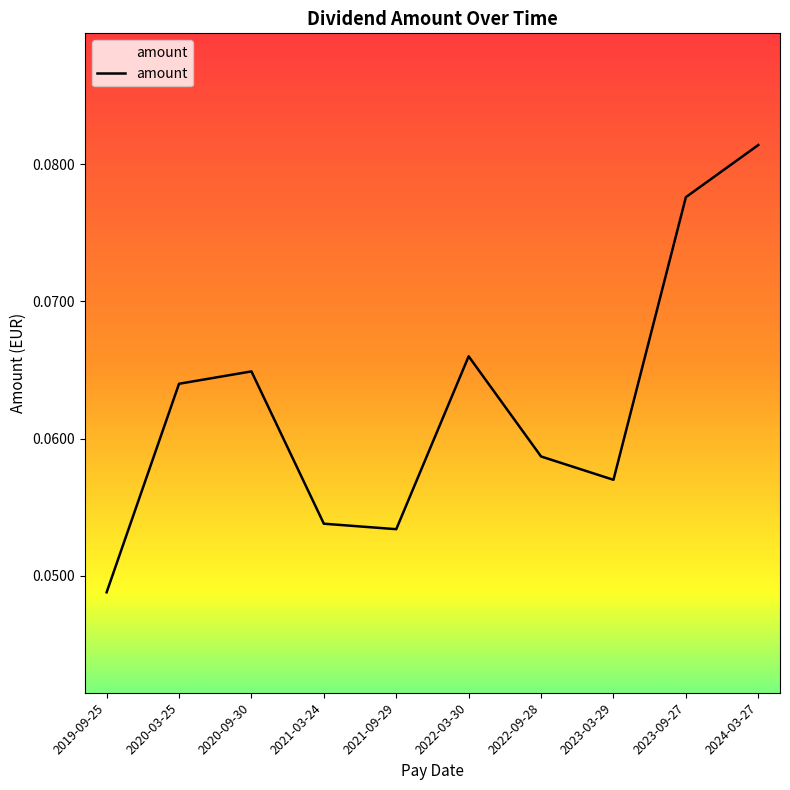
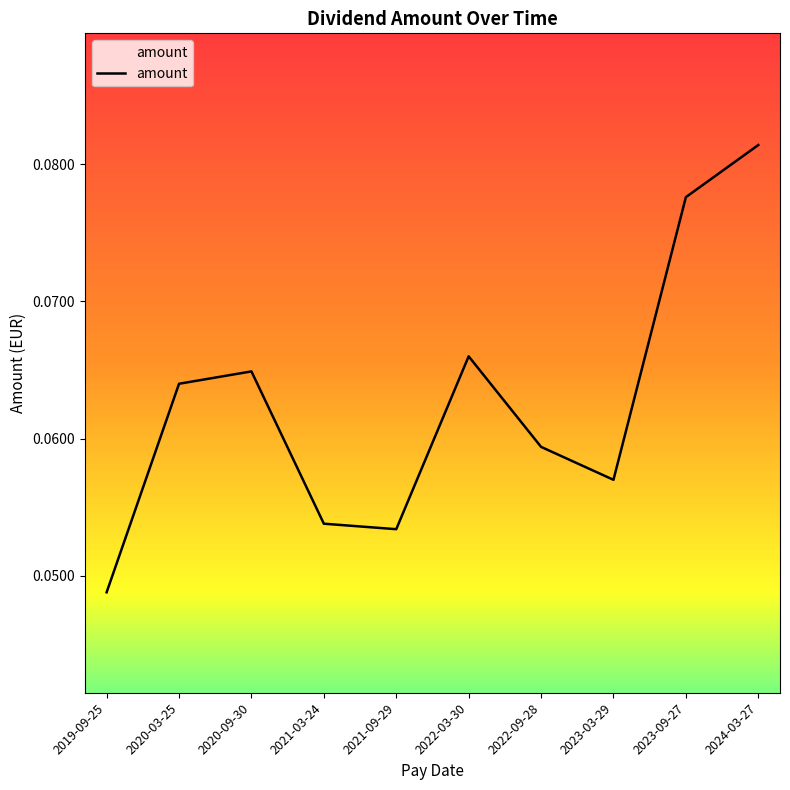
2022-09-28: 0.0587 -> 0.0594
